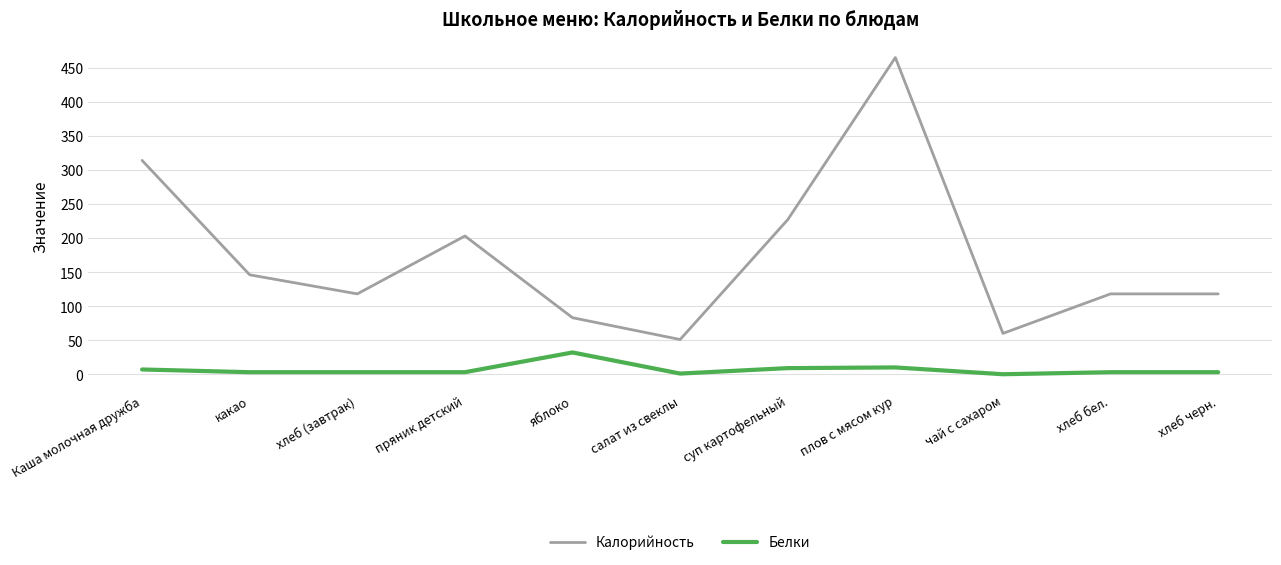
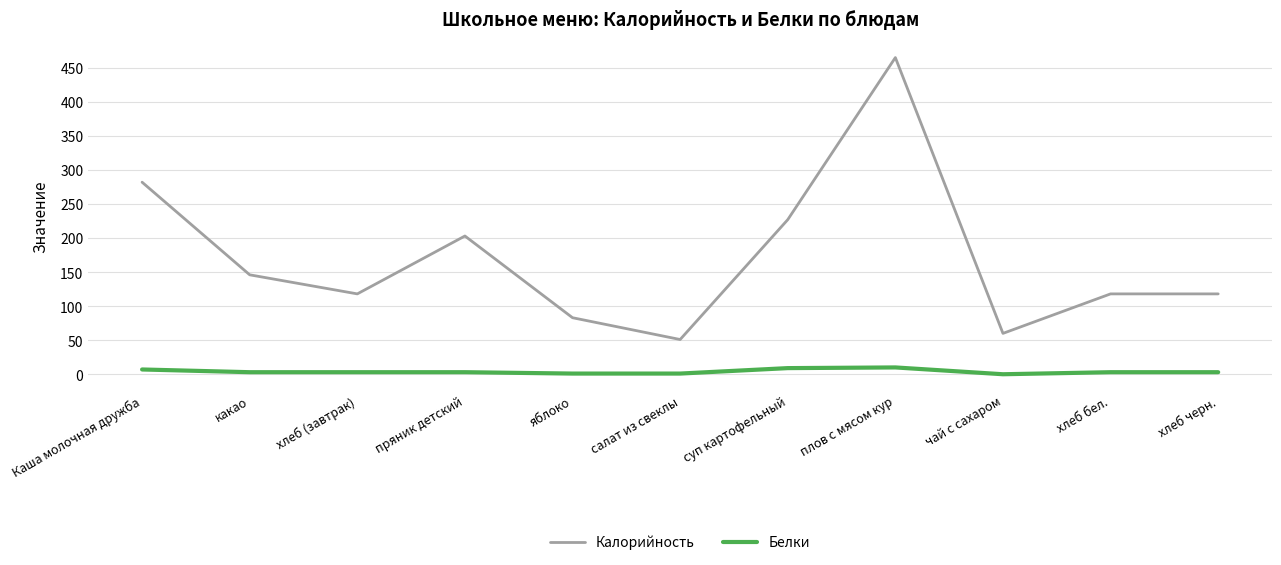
Калорийность, Каша молочная дружба: 310 -> 280
Белки, яблоко: 30 -> 0
